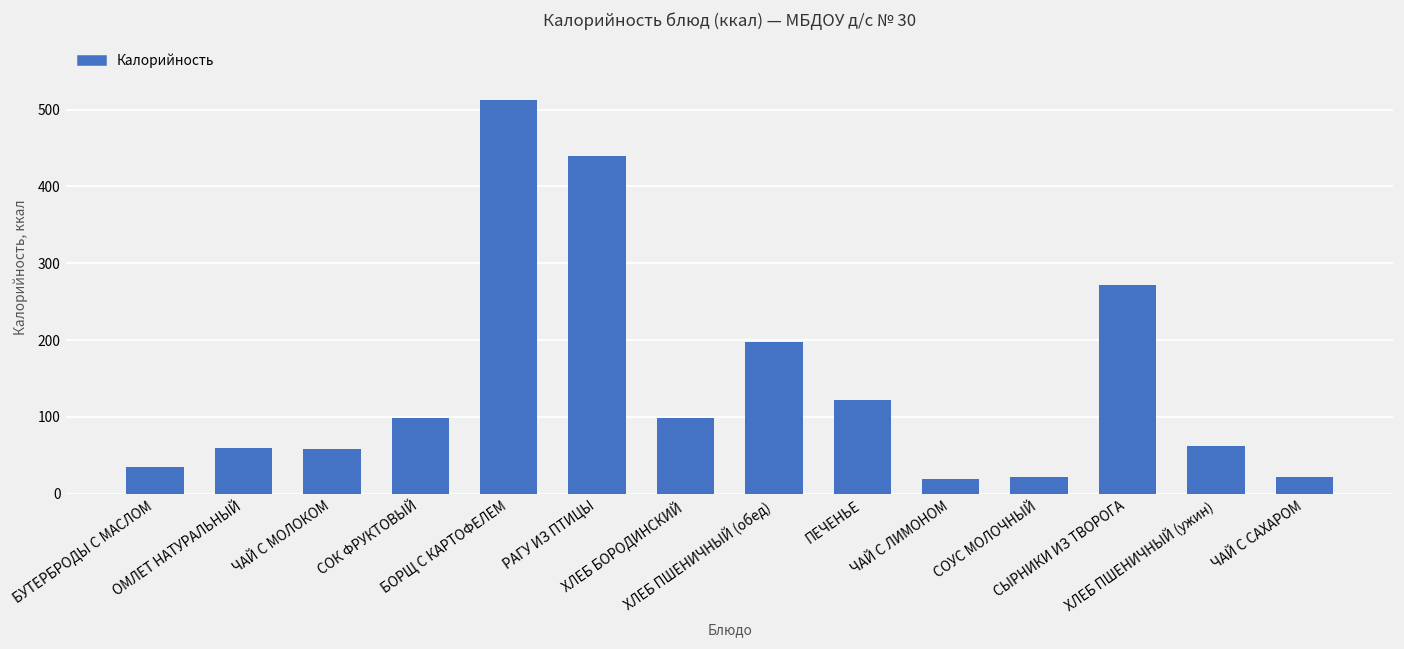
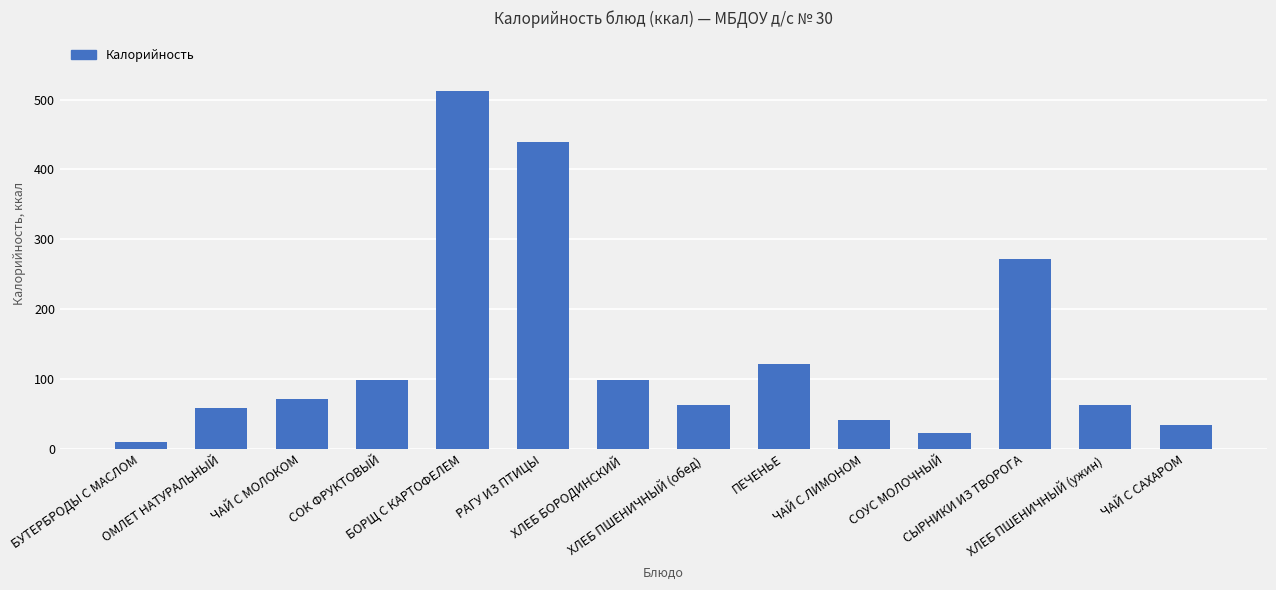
БУТЕРБРОДЫ С МАСЛОМ: 30 -> 10
ЧАЙ С МОЛОКОМ: 60 -> 70
ХЛЕБ ПШЕНИЧНЫЙ (обед): 200 -> 60
ЧАЙ С ЛИМОНОМ: 20 -> 40
ЧАЙ С САХАРОМ: 20 -> 30
